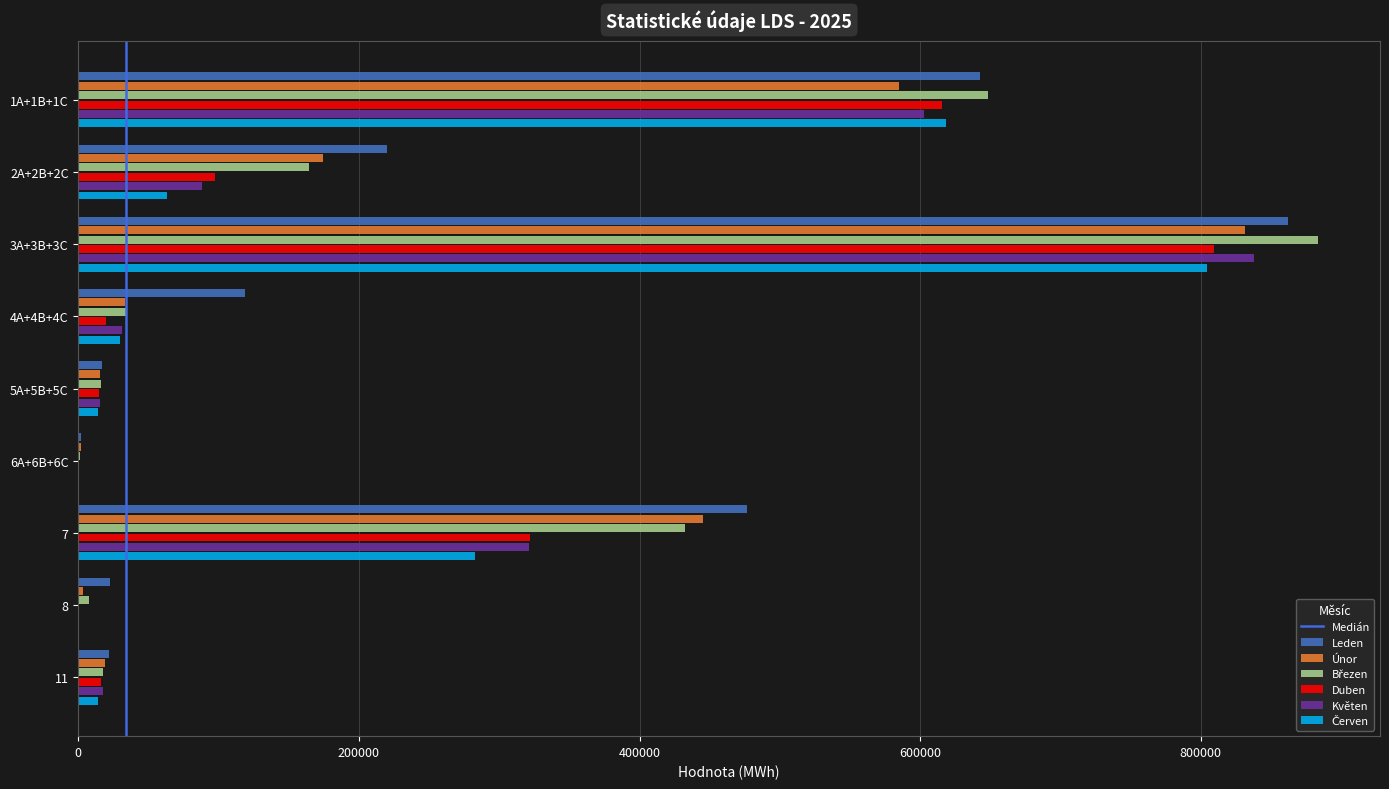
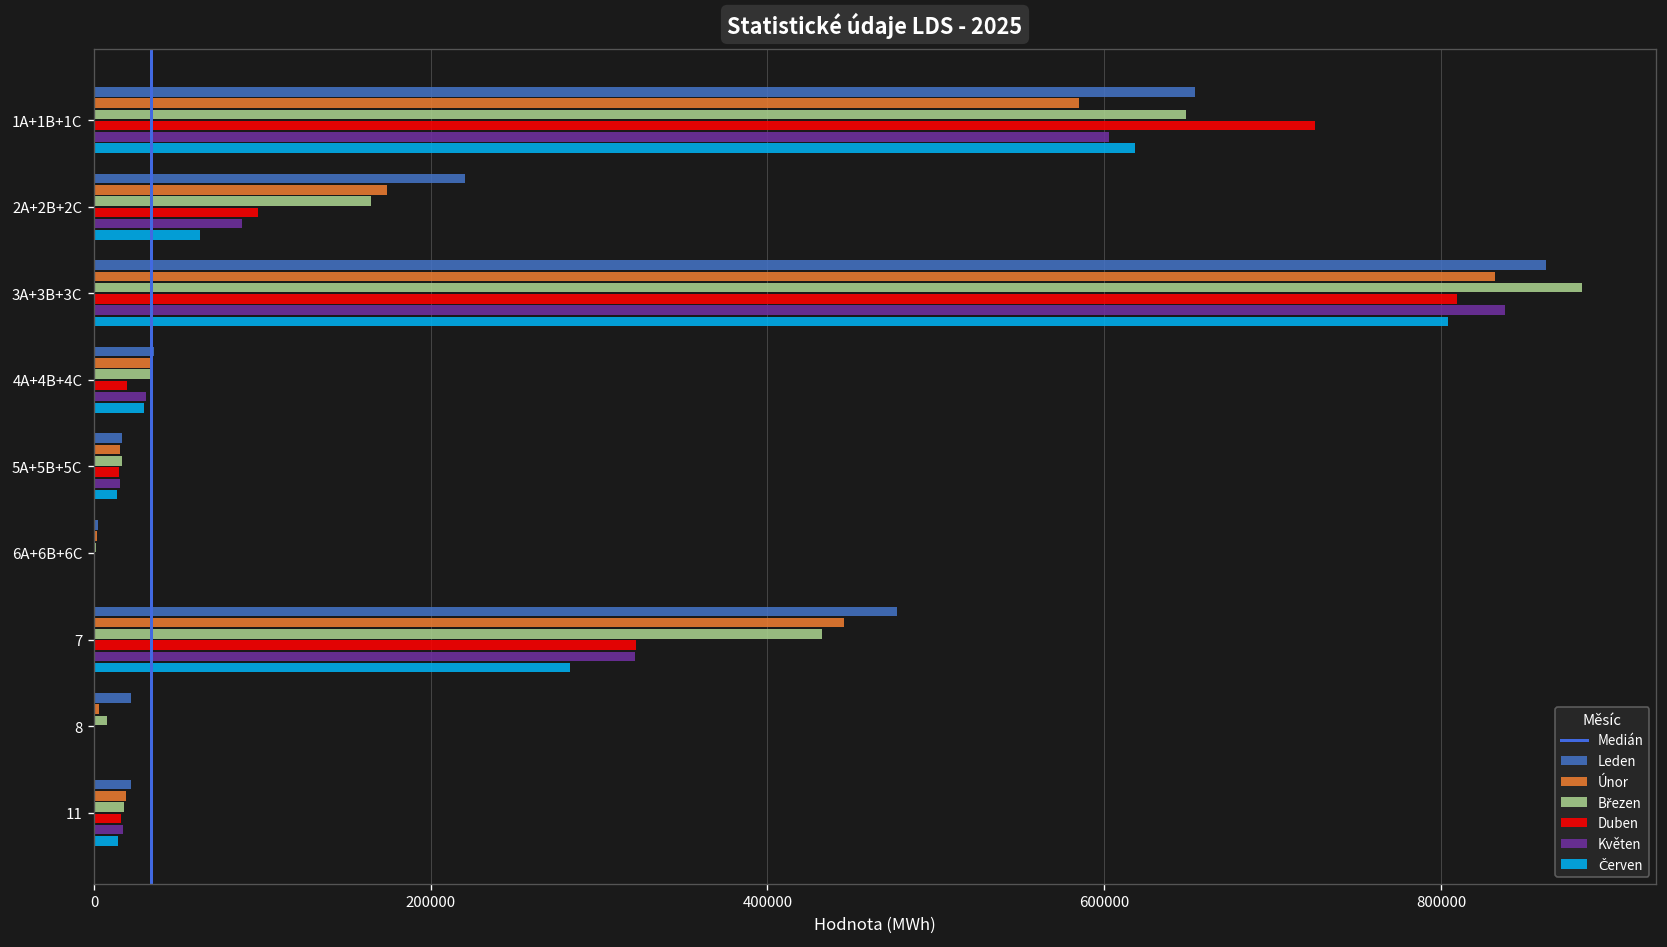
Leden, 1A+1B+1C: 643000 -> 654000
Duben, 1A+1B+1C: 616000 -> 725000
Leden, 4A+4B+4C: 119000 -> 35000
